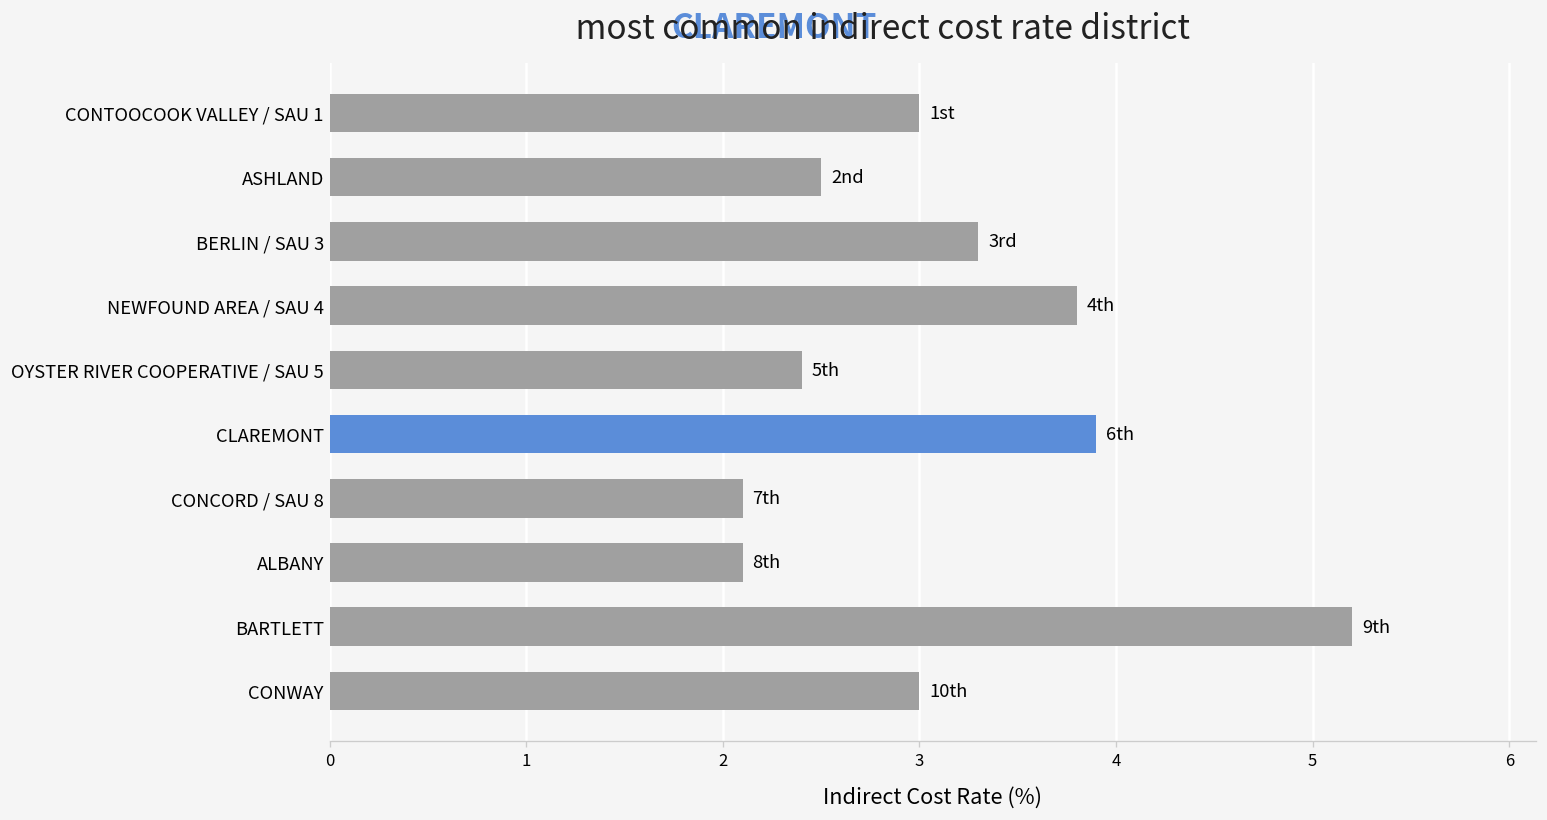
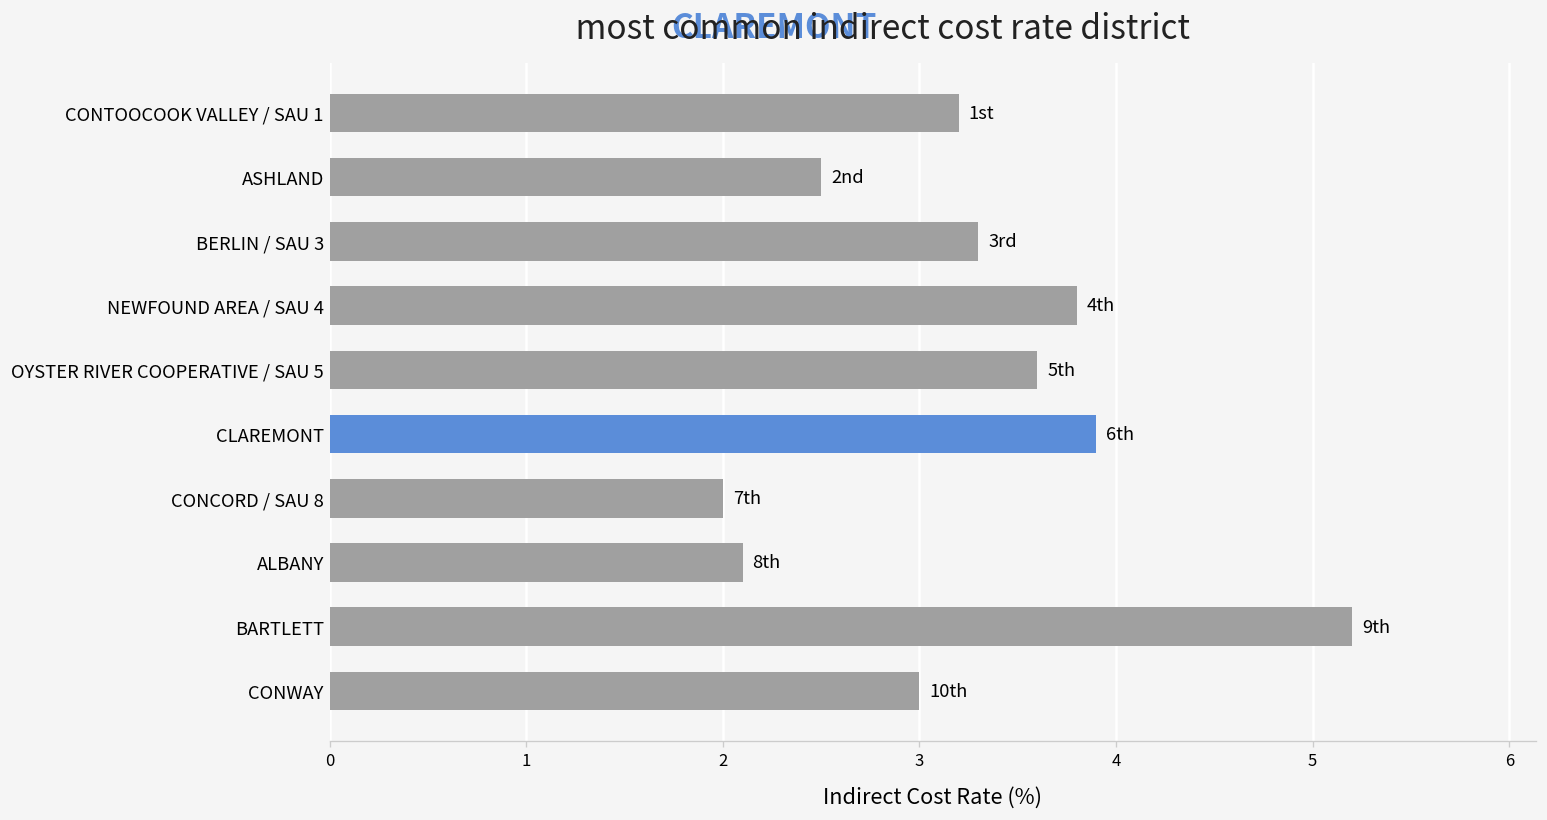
CONTOOCOOK VALLEY / SAU 1: 3.0 -> 3.2
OYSTER RIVER COOPERATIVE / SAU 5: 2.4 -> 3.6
CONCORD / SAU 8: 2.1 -> 2.0
